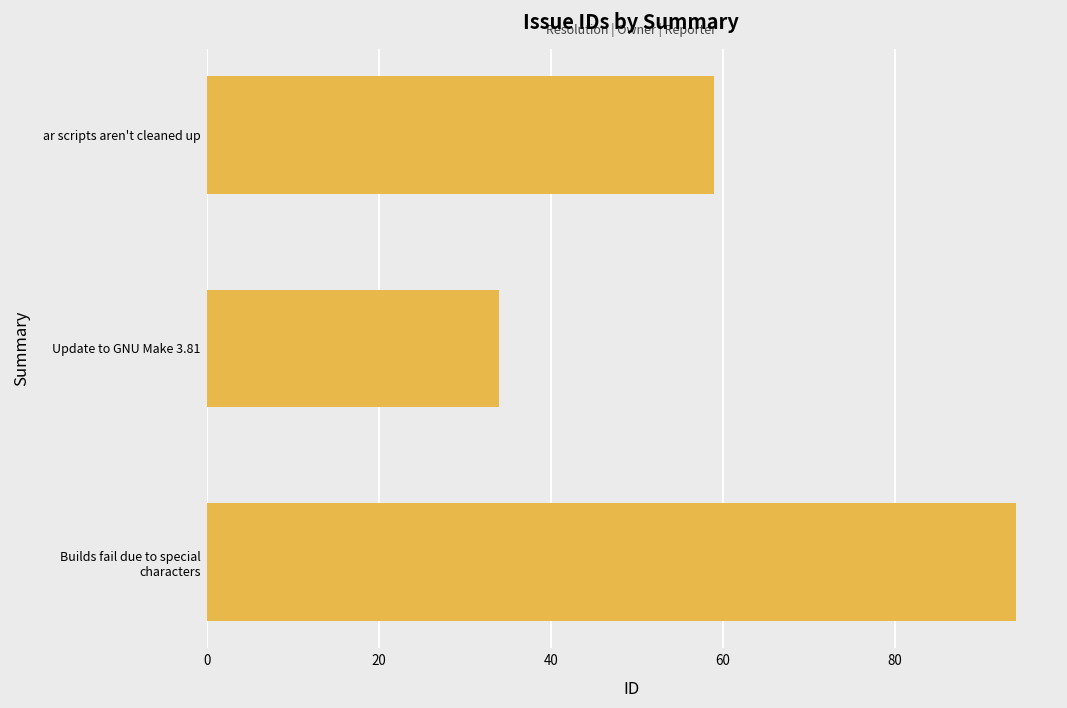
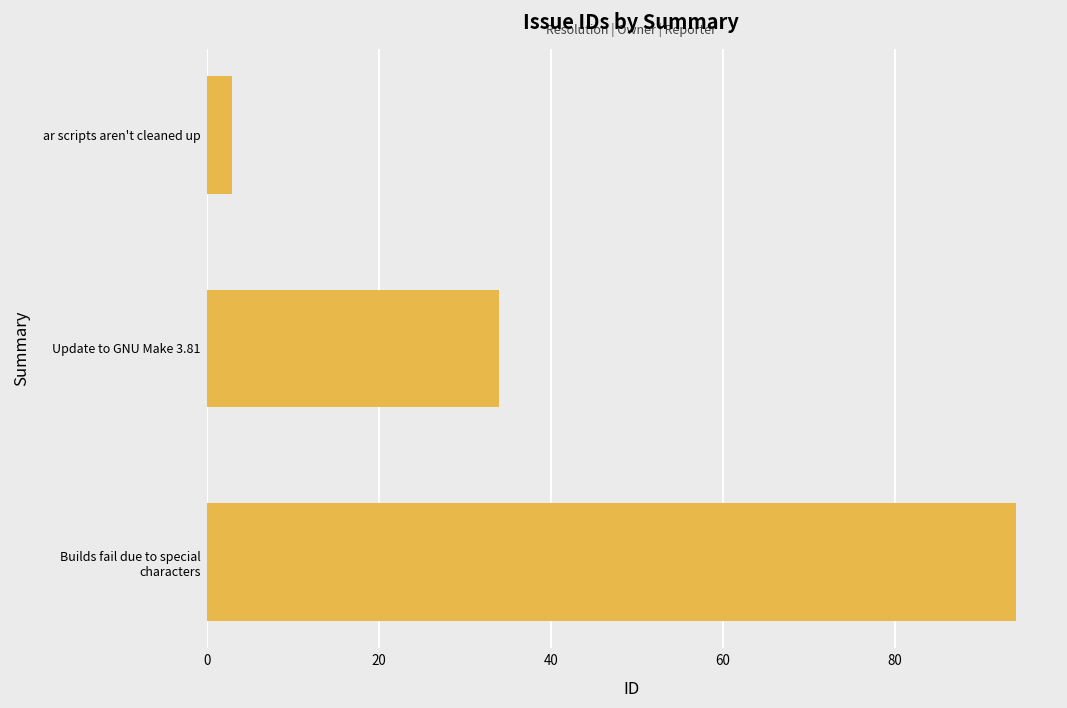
ar scripts aren't cleaned up: 59 -> 3
